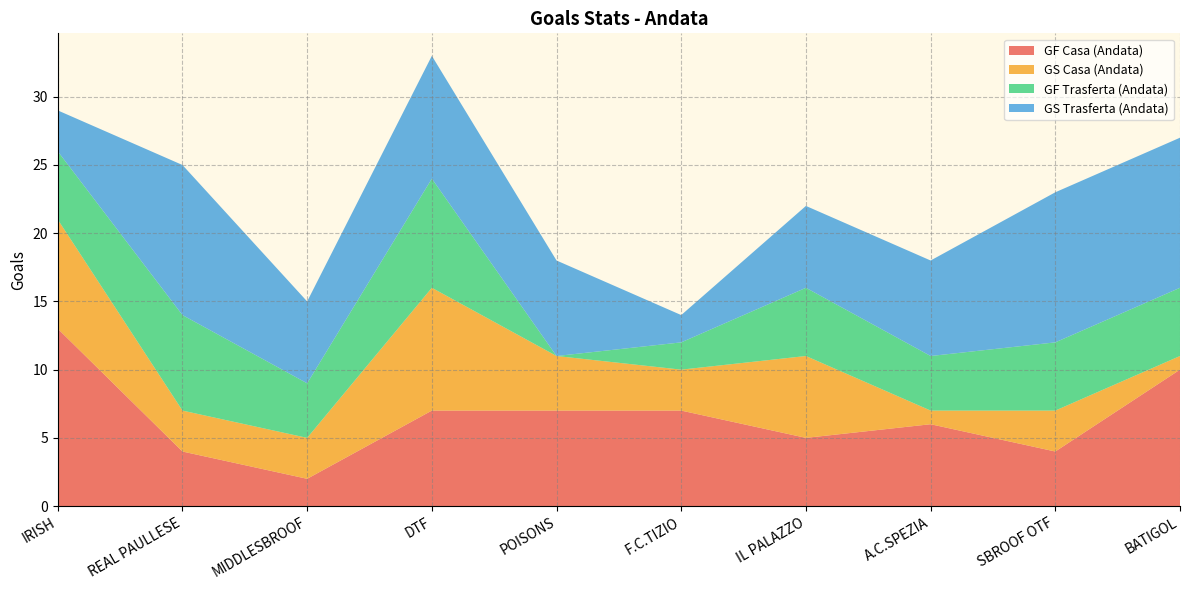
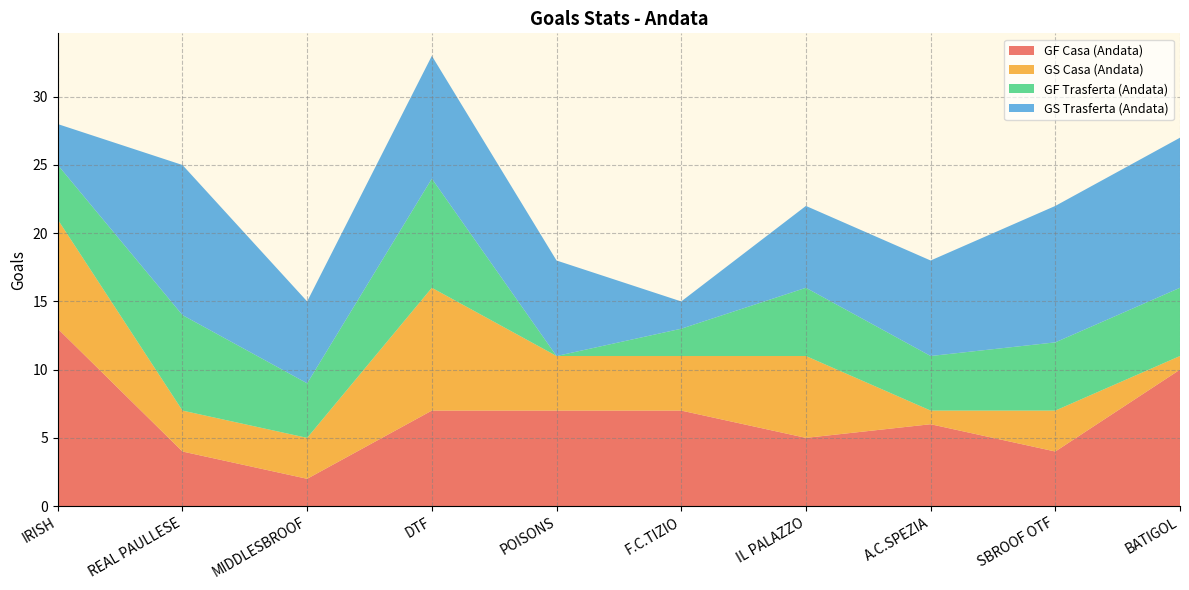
GF Trasferta (Andata), IRISH: 5 -> 4
GS Casa (Andata), F.C.TIZIO: 3 -> 4
GS Trasferta (Andata), SBROOF OTF: 11 -> 10
